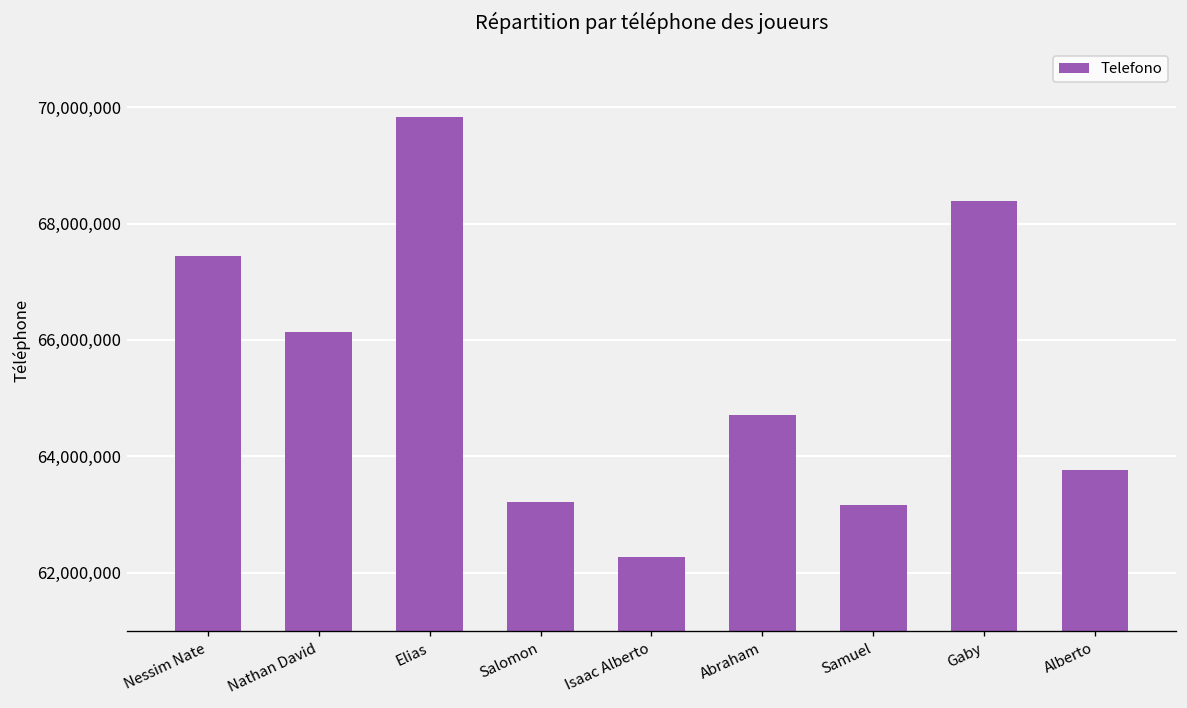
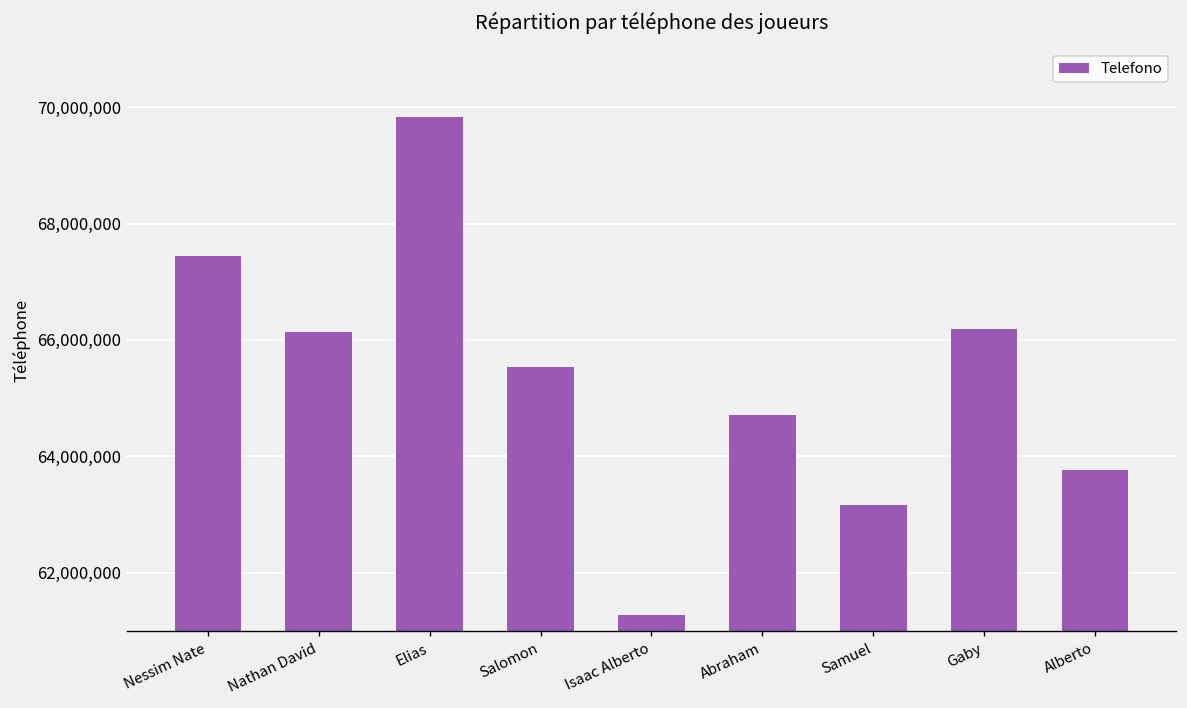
Salomon: 63,200,000 -> 65,500,000
Isaac Alberto: 62,300,000 -> 61,300,000
Gaby: 68,400,000 -> 66,200,000
